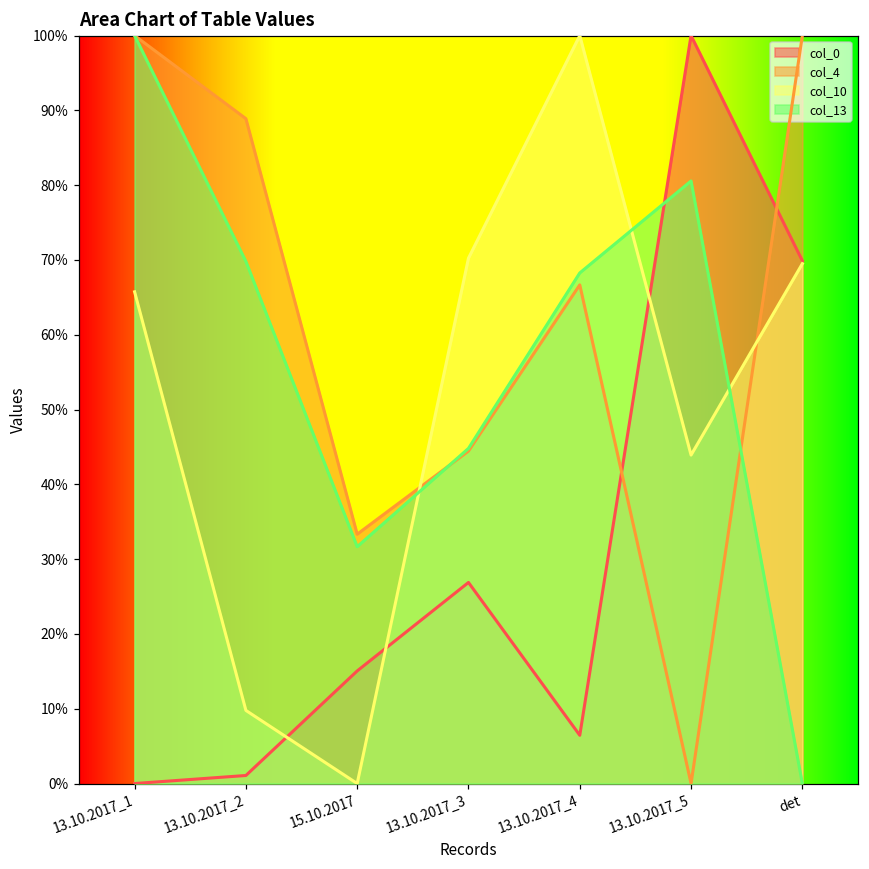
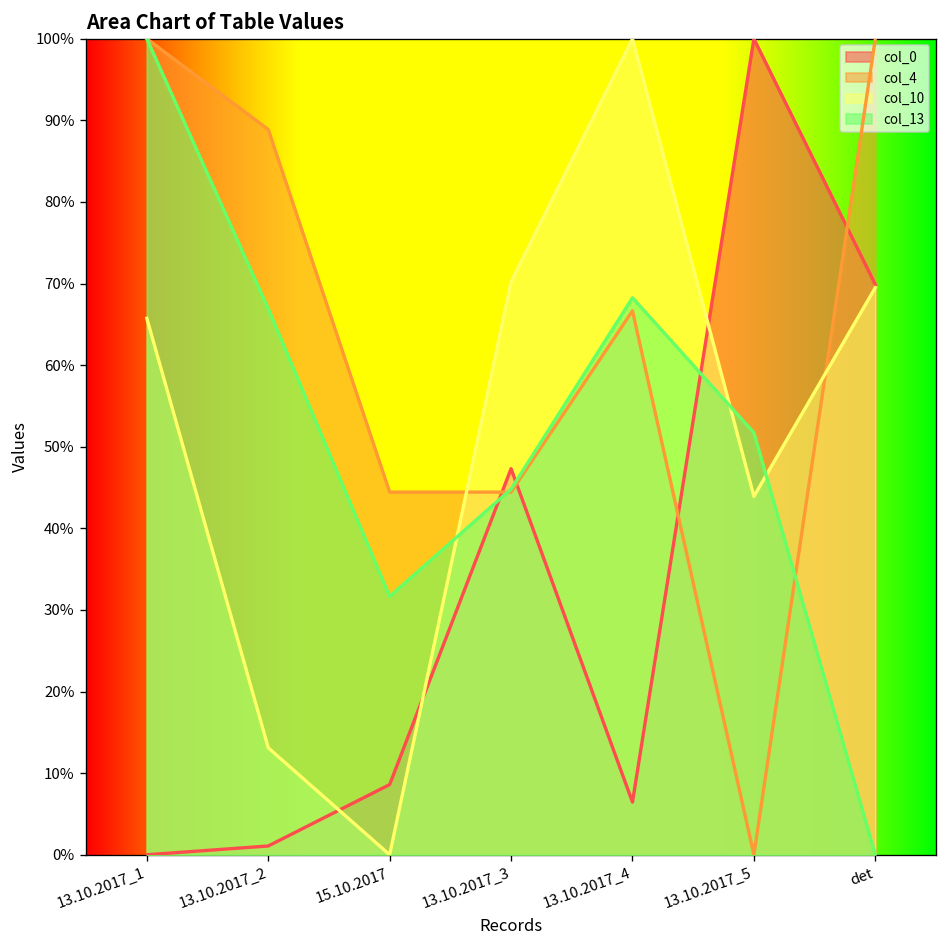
col_10, 13.10.2017_2: 10% -> 13%
col_13, 13.10.2017_2: 70% -> 67%
col_0, 15.10.2017: 15% -> 9%
col_4, 15.10.2017: 33% -> 44%
col_0, 13.10.2017_3: 27% -> 47%
col_13, 13.10.2017_5: 81% -> 52%
